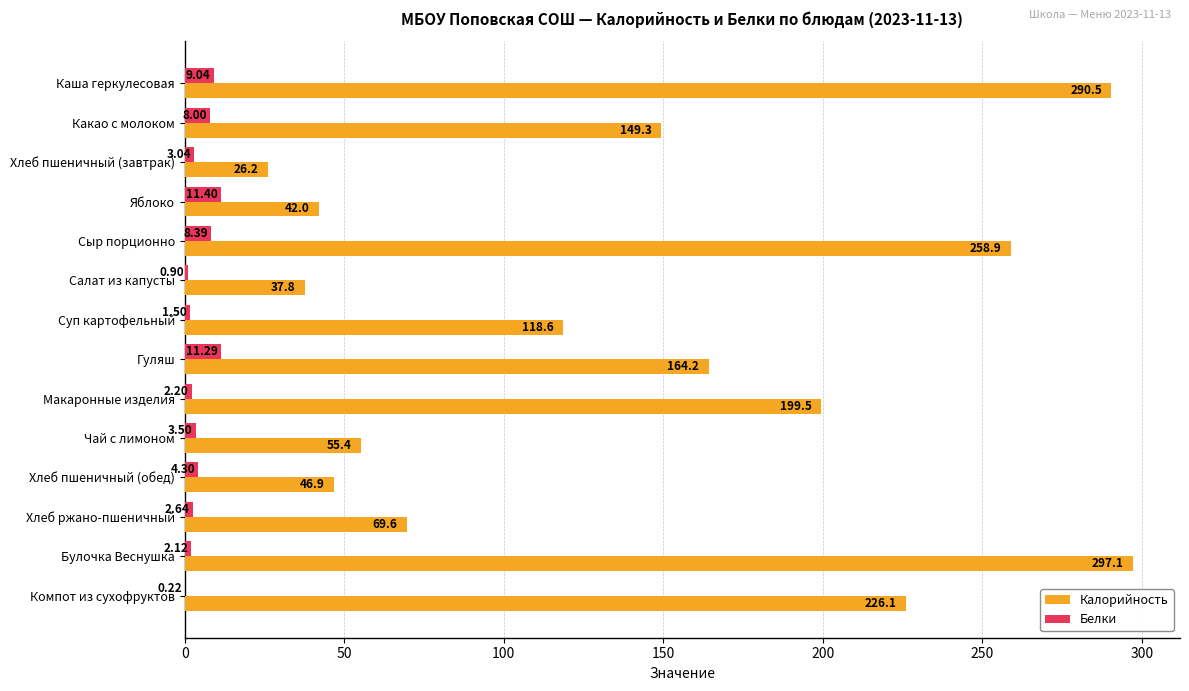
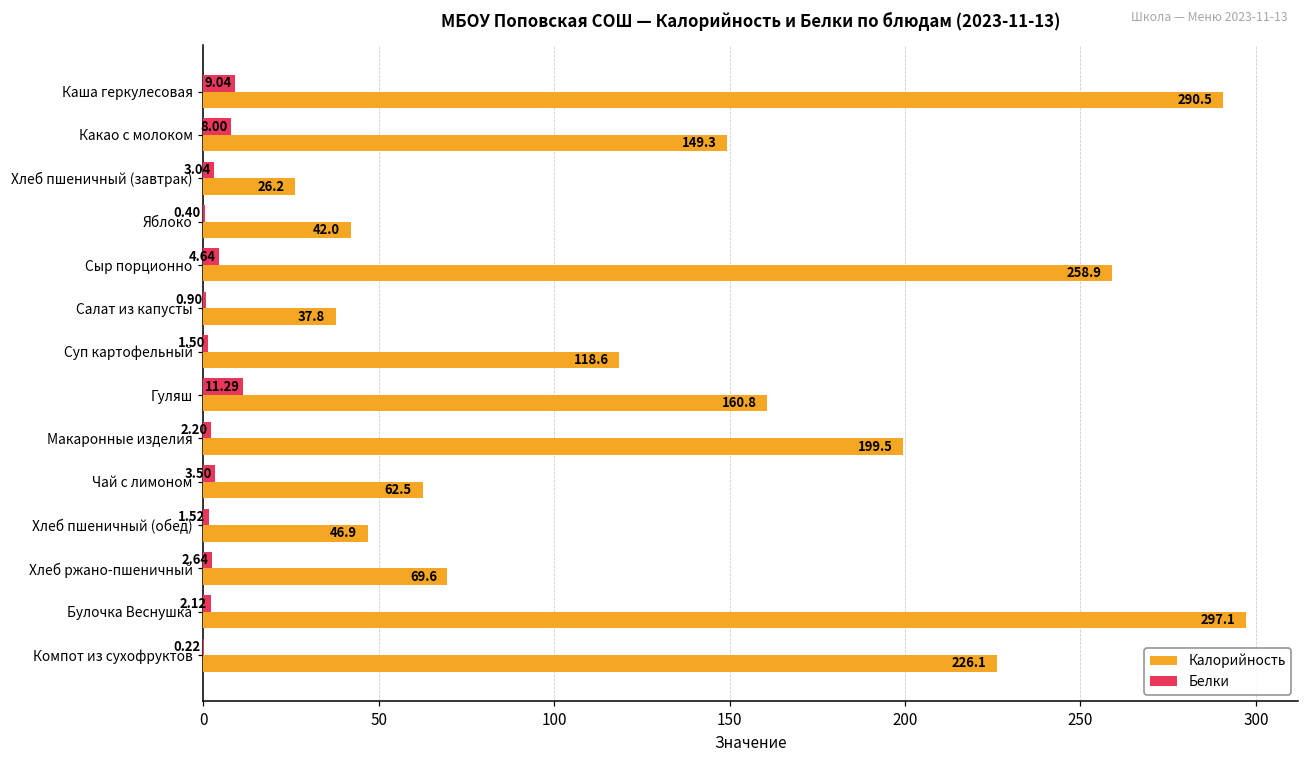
Белки, Яблоко: 11.40 -> 0.40
Белки, Сыр порционно: 8.39 -> 4.64
Калорийность, Гуляш: 164.2 -> 160.8
Калорийность, Чай с лимоном: 55.4 -> 62.5
Белки, Хлеб пшеничный (обед): 4.30 -> 1.52
